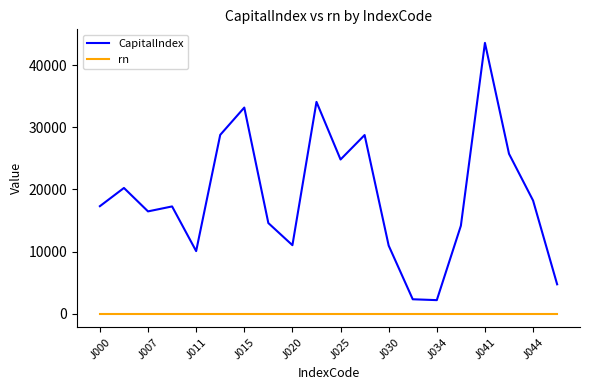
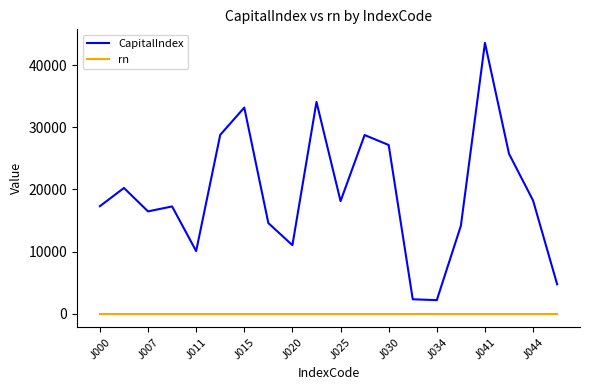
CapitalIndex, J025: 25000 -> 18000
CapitalIndex, J030: 11000 -> 27000
